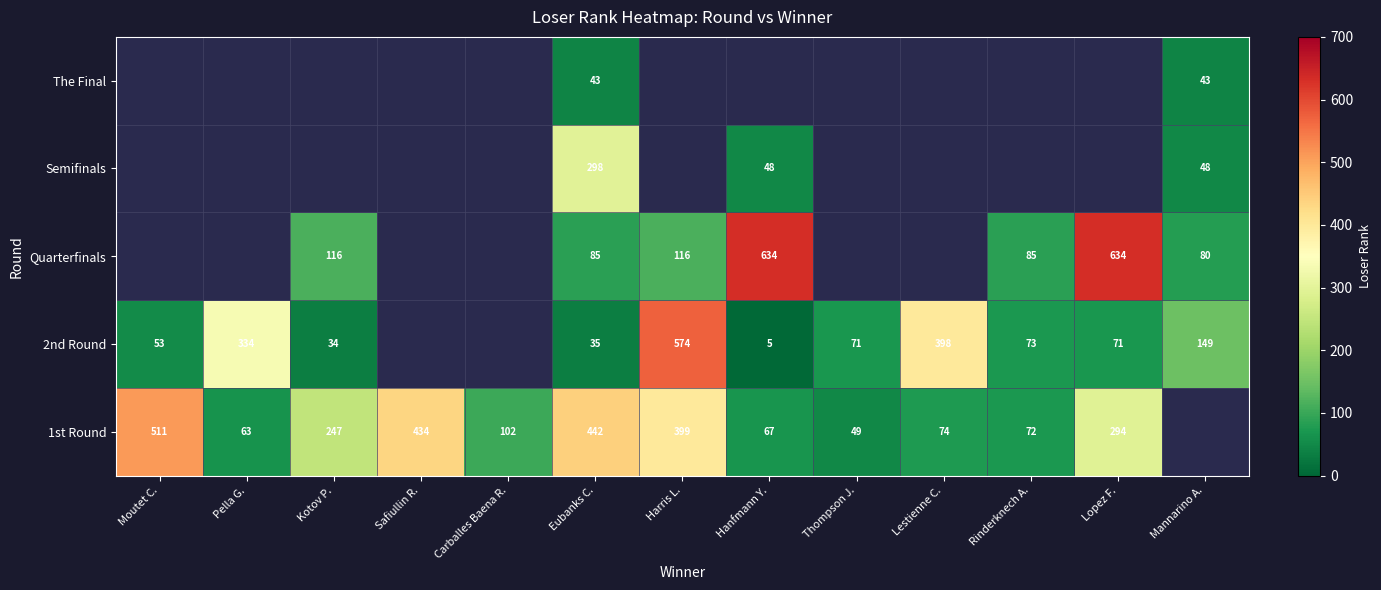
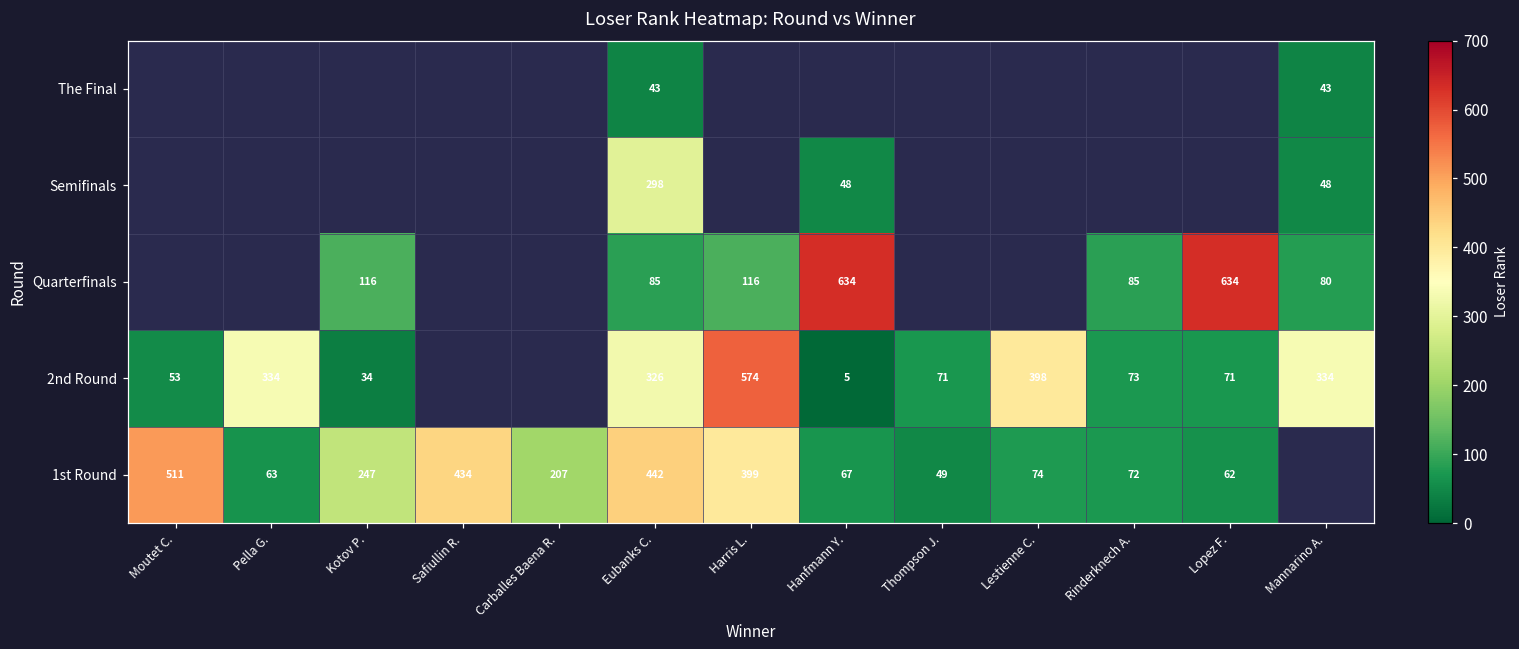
2nd Round, Eubanks C.: 35 -> 326
2nd Round, Mannarino A.: 149 -> 334
1st Round, Carballes Baena R.: 102 -> 207
1st Round, Lopez F.: 294 -> 62
